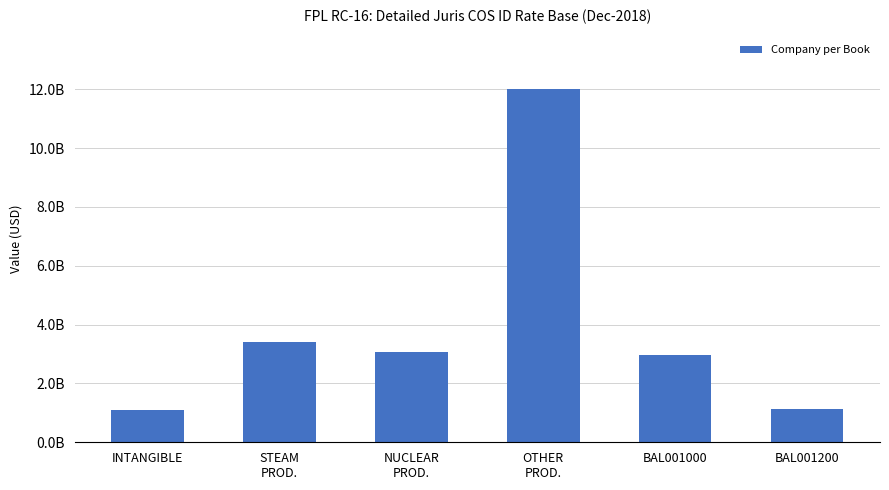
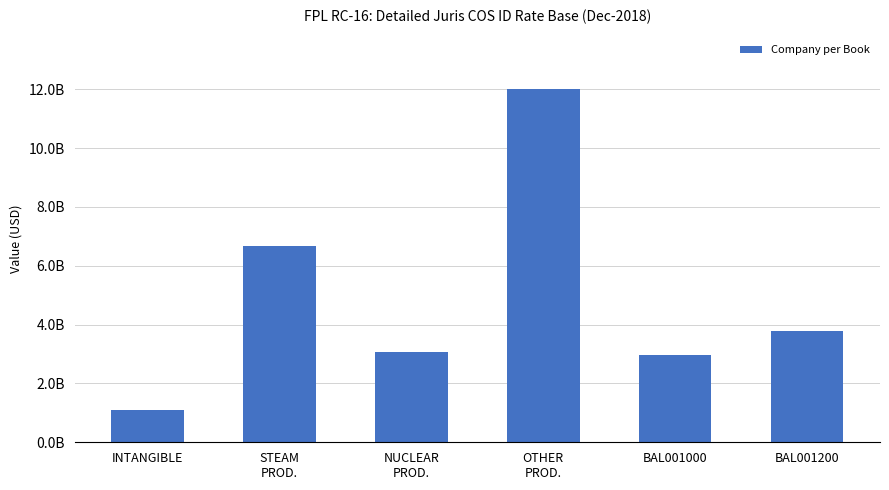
STEAM PROD.: 3400000000 -> 6700000000
BAL001200: 1100000000 -> 3800000000
